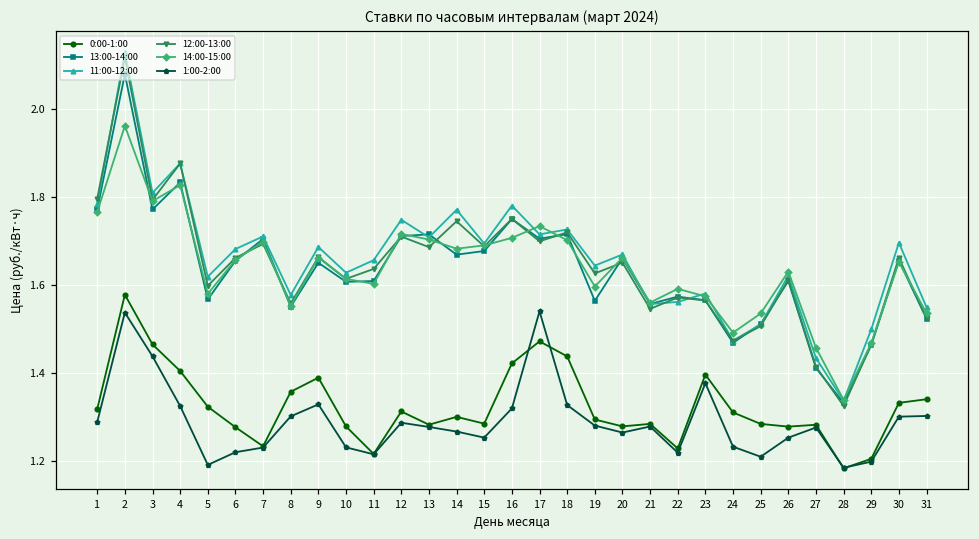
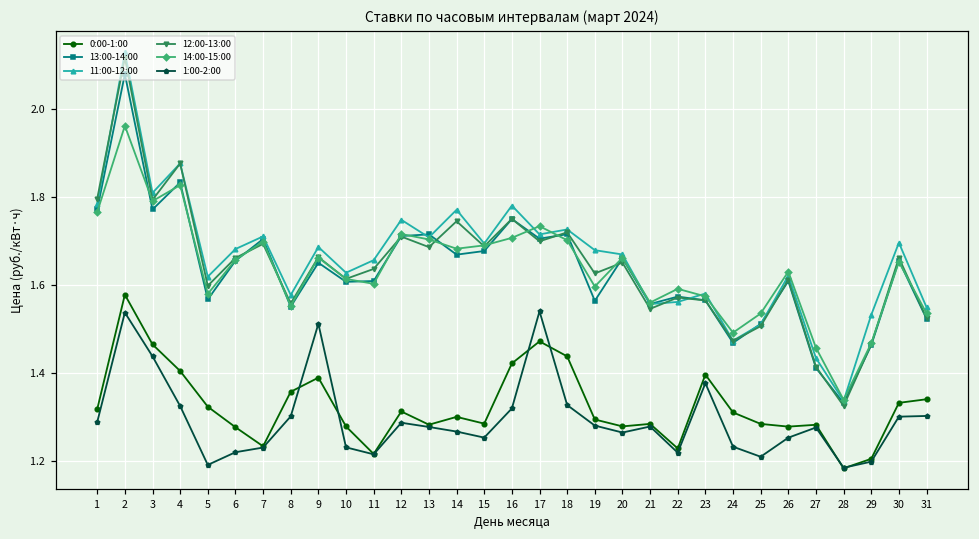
1:00-2:00, 9: 1.33 -> 1.51
11:00-12:00, 19: 1.64 -> 1.68
11:00-12:00, 29: 1.50 -> 1.53
